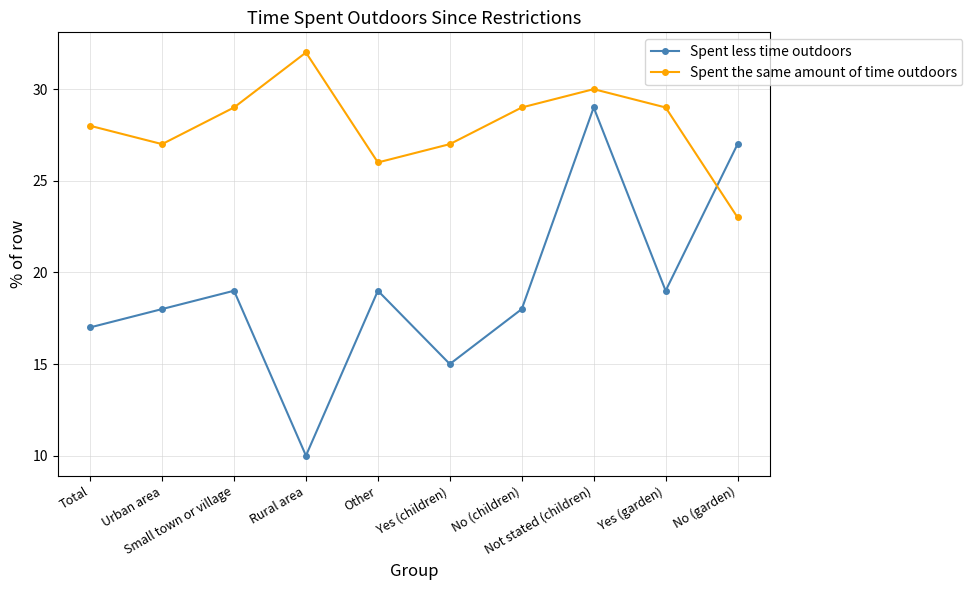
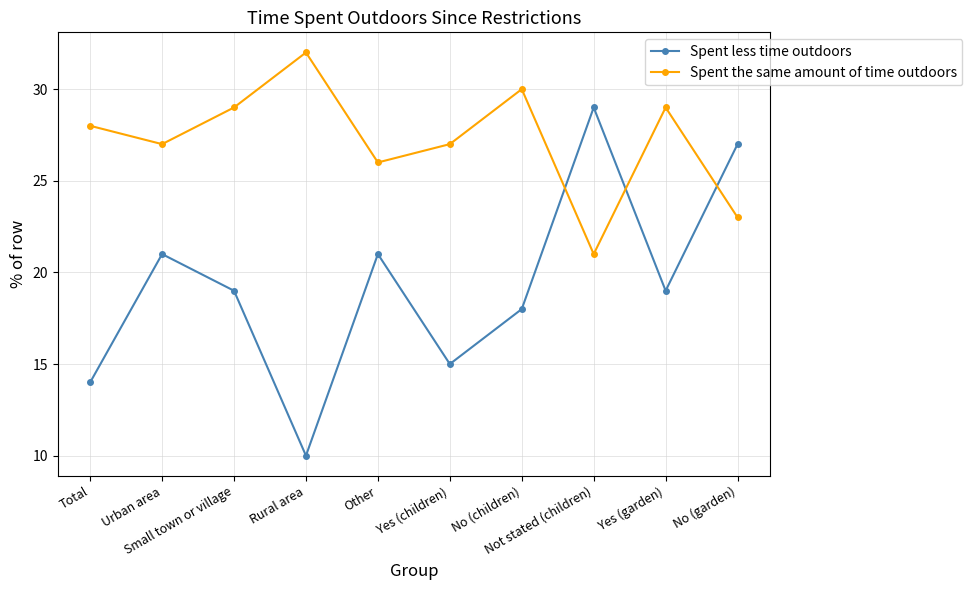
Spent less time outdoors, Total: 17 -> 14
Spent less time outdoors, Urban area: 18 -> 21
Spent less time outdoors, Other: 19 -> 21
Spent the same amount of time outdoors, No (children): 29 -> 30
Spent the same amount of time outdoors, Not stated (children): 30 -> 21
